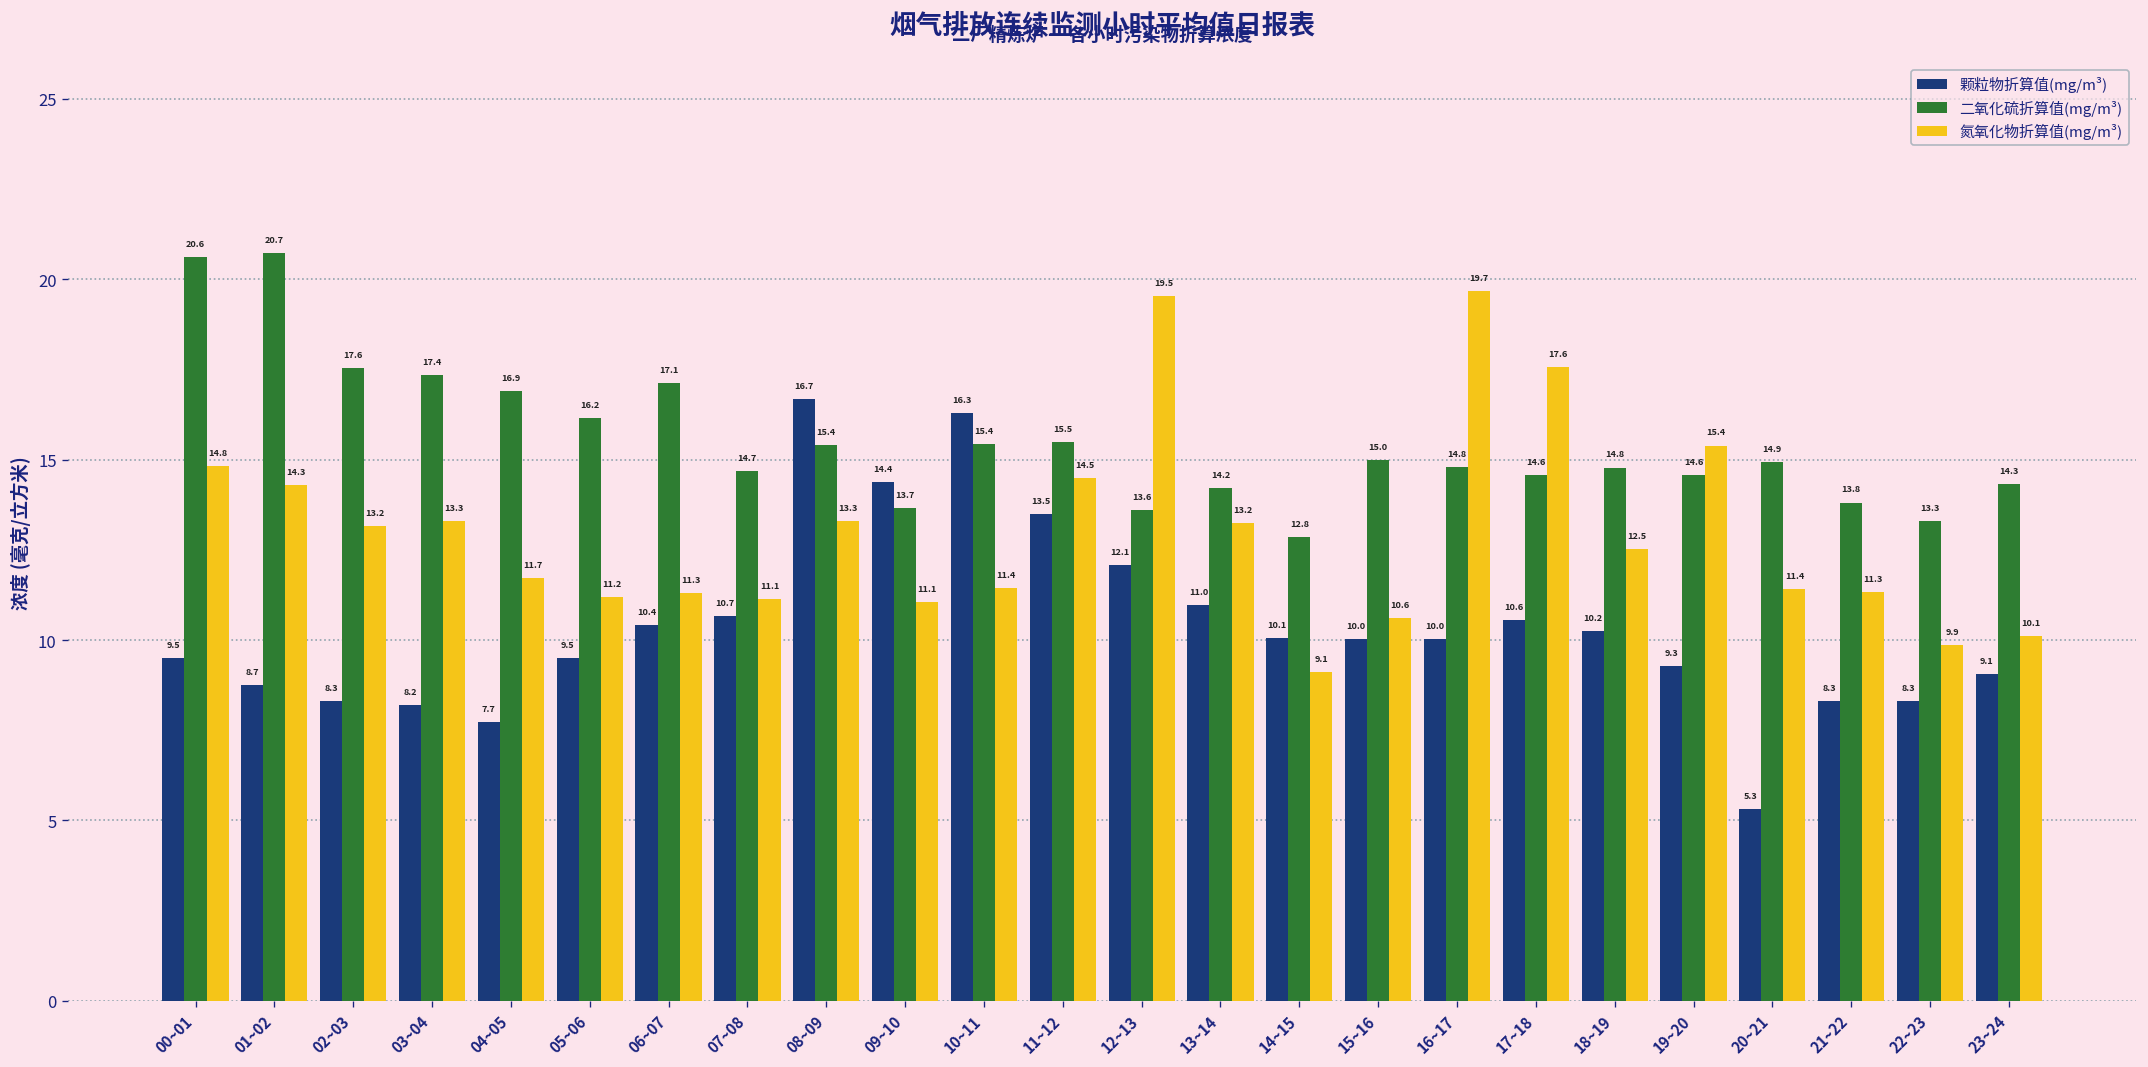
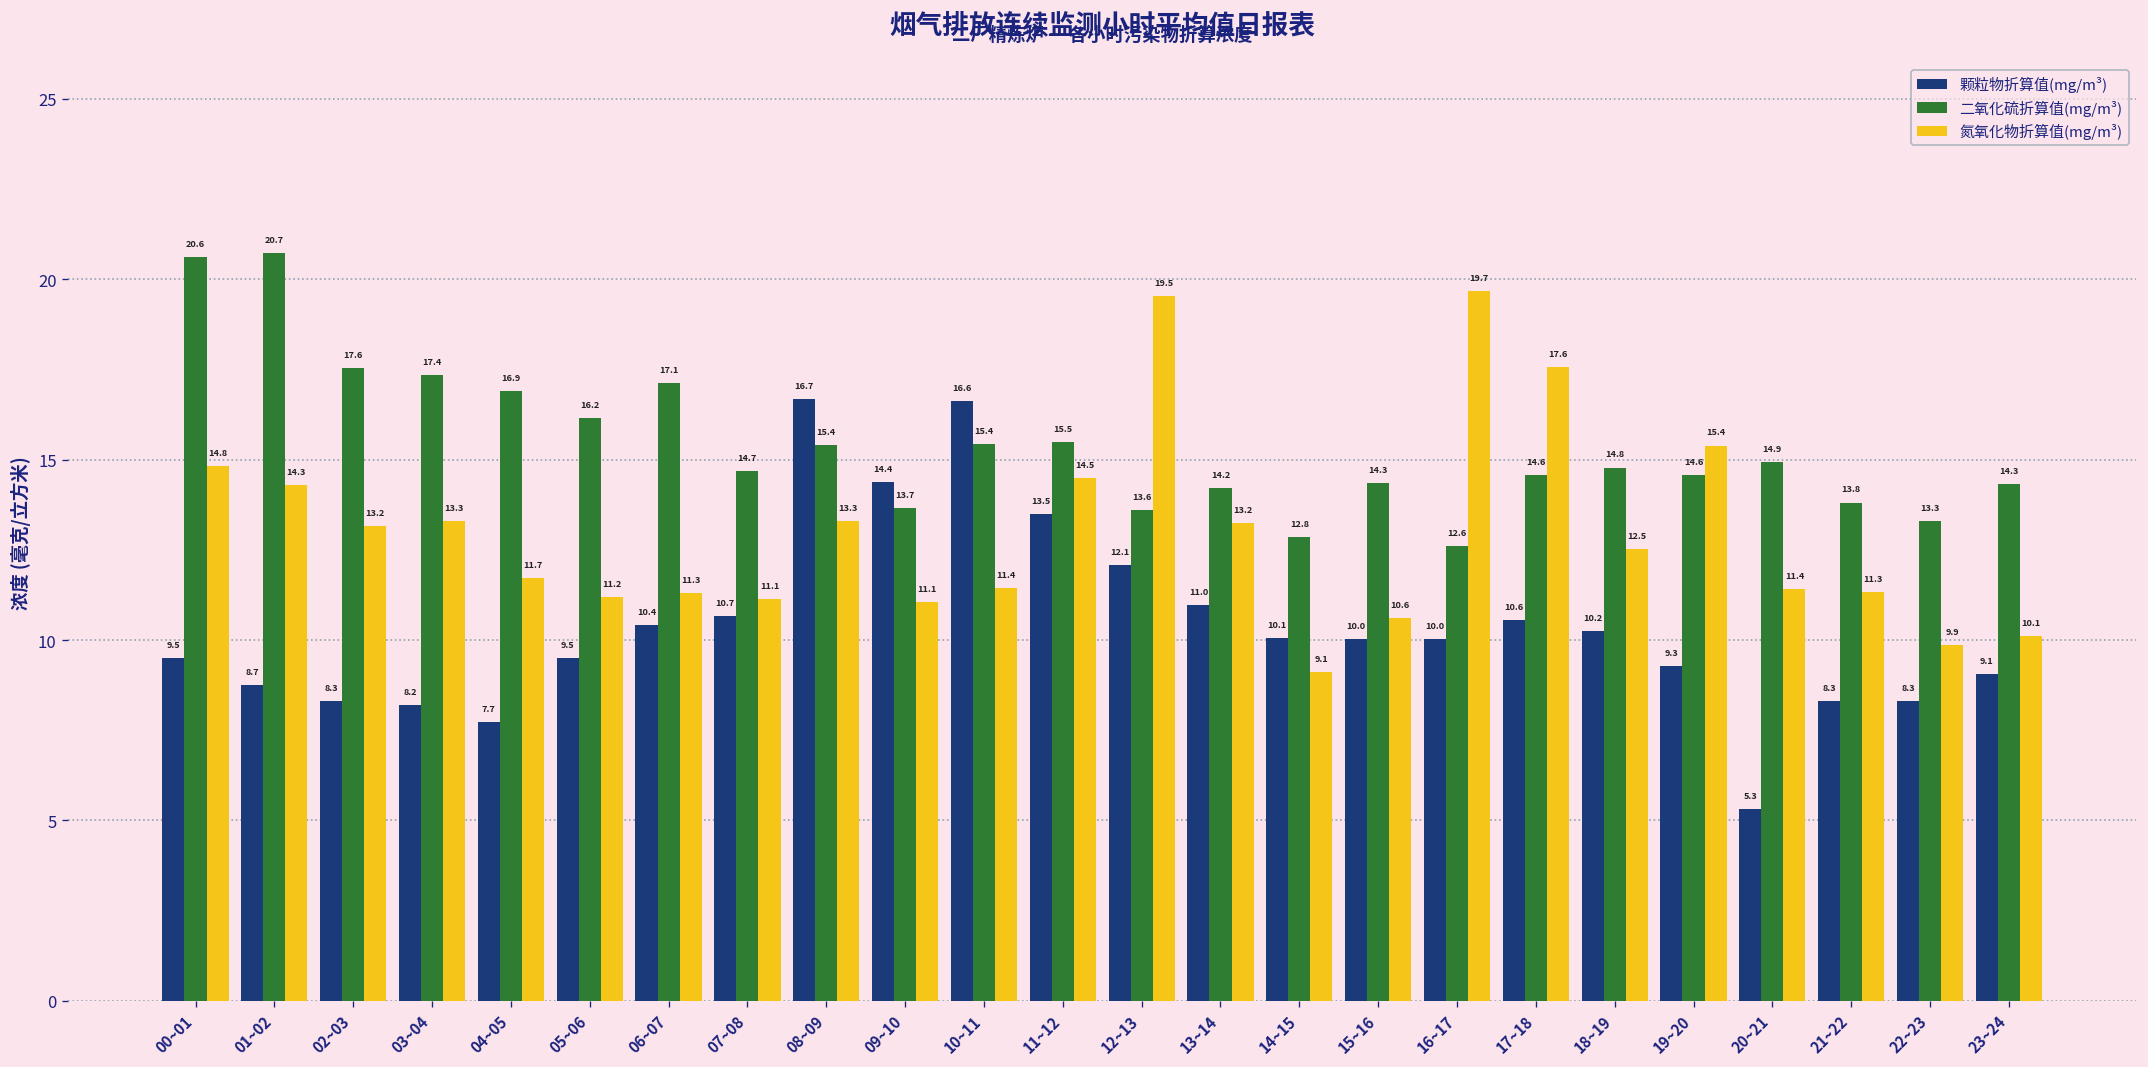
颗粒物折算值(mg/m³), 10~11: 16.3 -> 16.6
二氧化硫折算值(mg/m³), 15~16: 15.0 -> 14.3
二氧化硫折算值(mg/m³), 16~17: 14.8 -> 12.6
